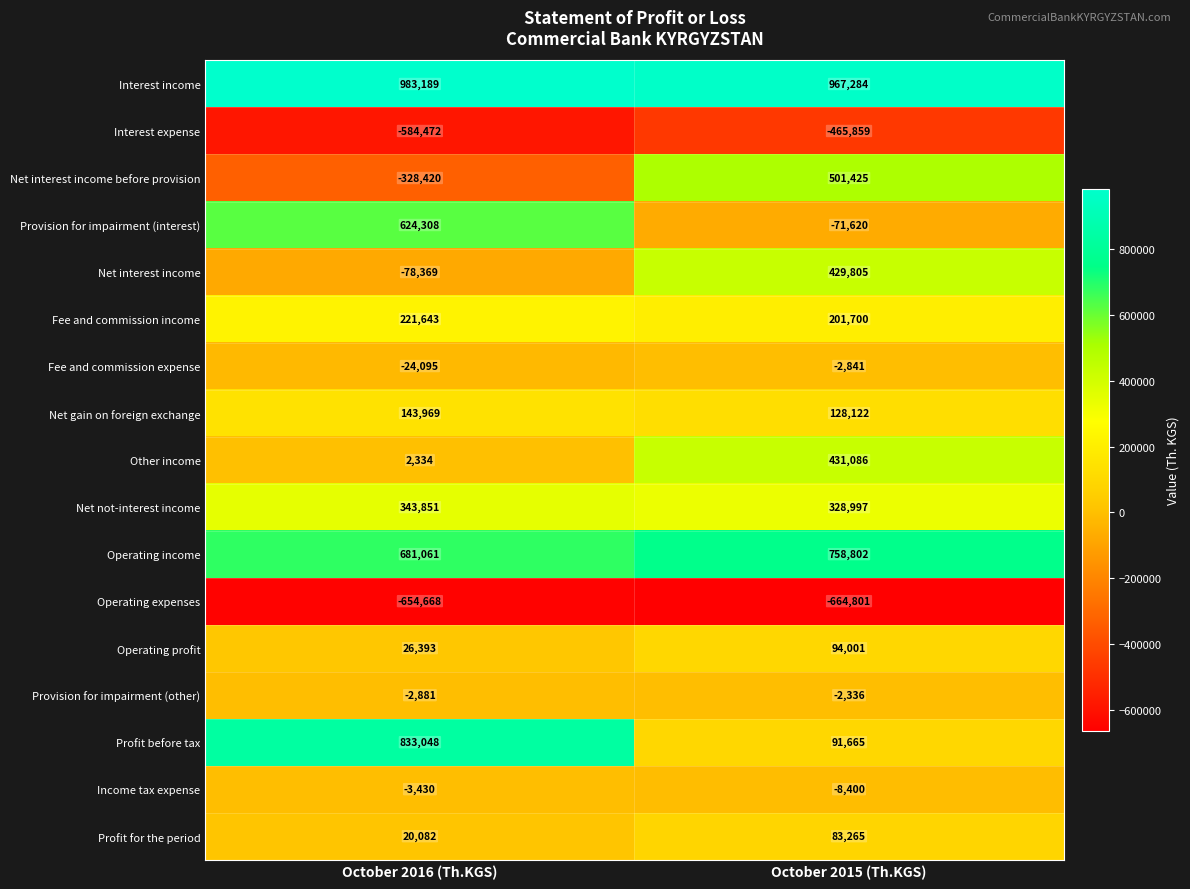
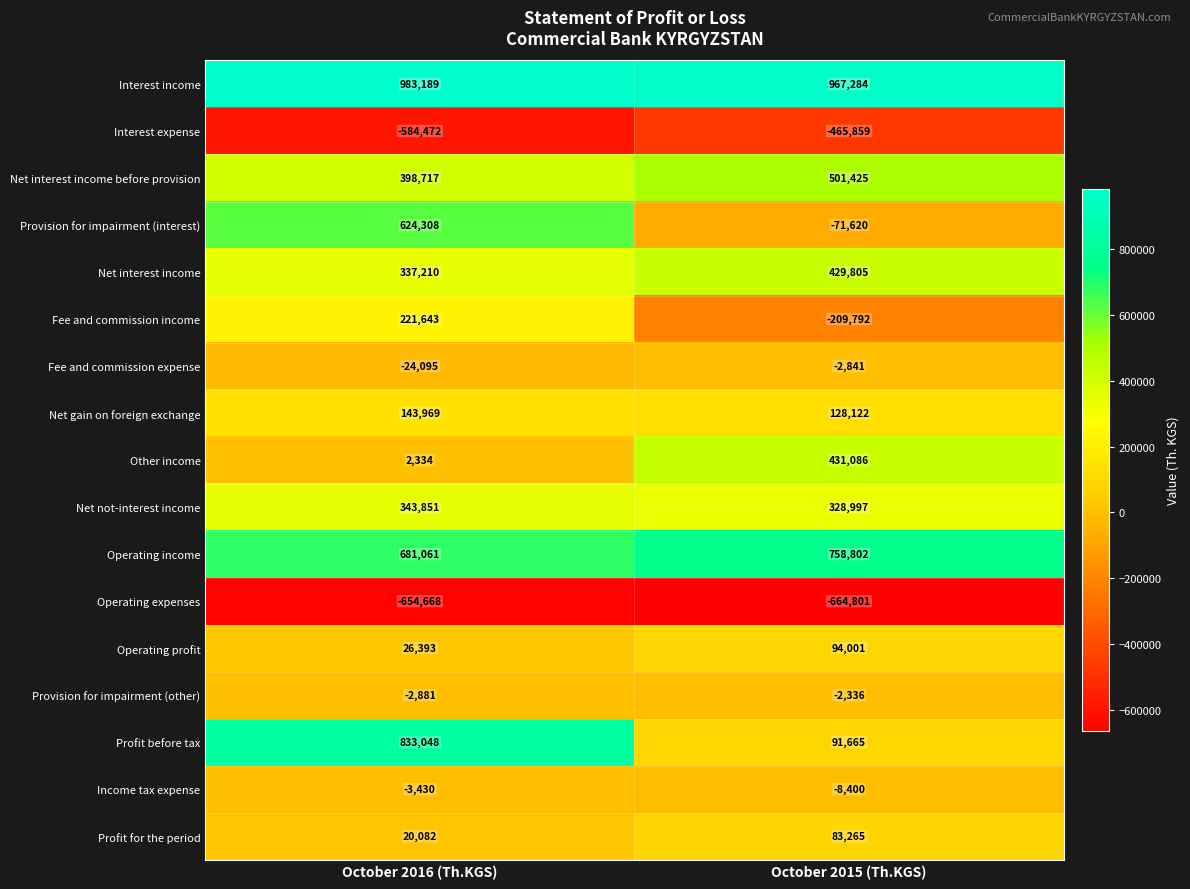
Net interest income before provision, October 2016 (Th.KGS): -328,420 -> 398,717
Net interest income, October 2016 (Th.KGS): -78,369 -> 337,210
Fee and commission income, October 2015 (Th.KGS): 201,700 -> -209,792
